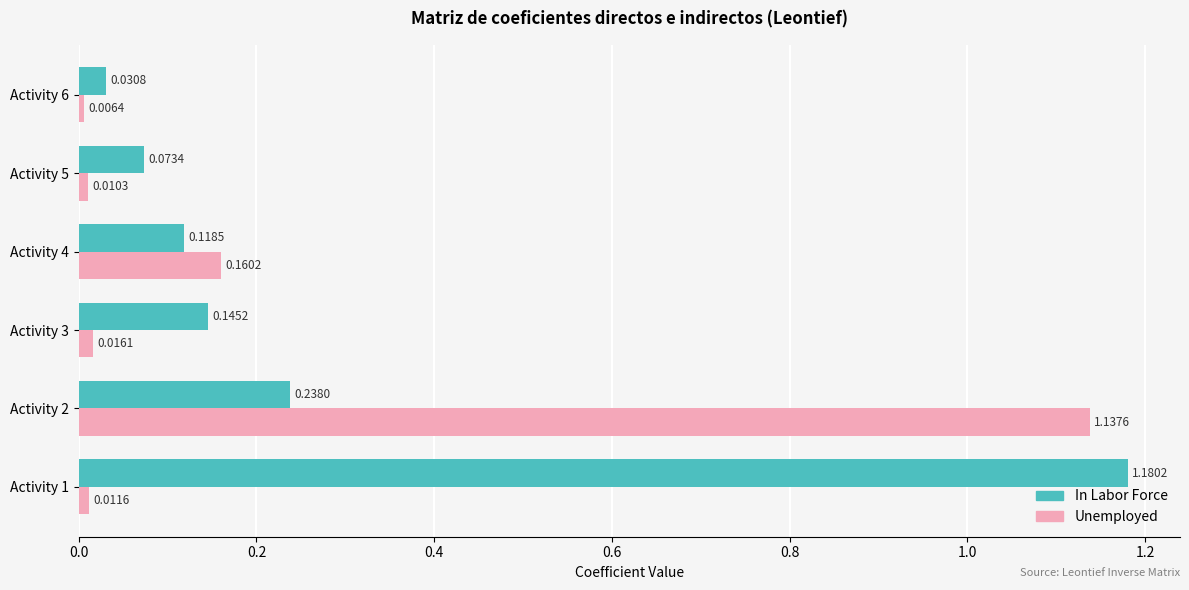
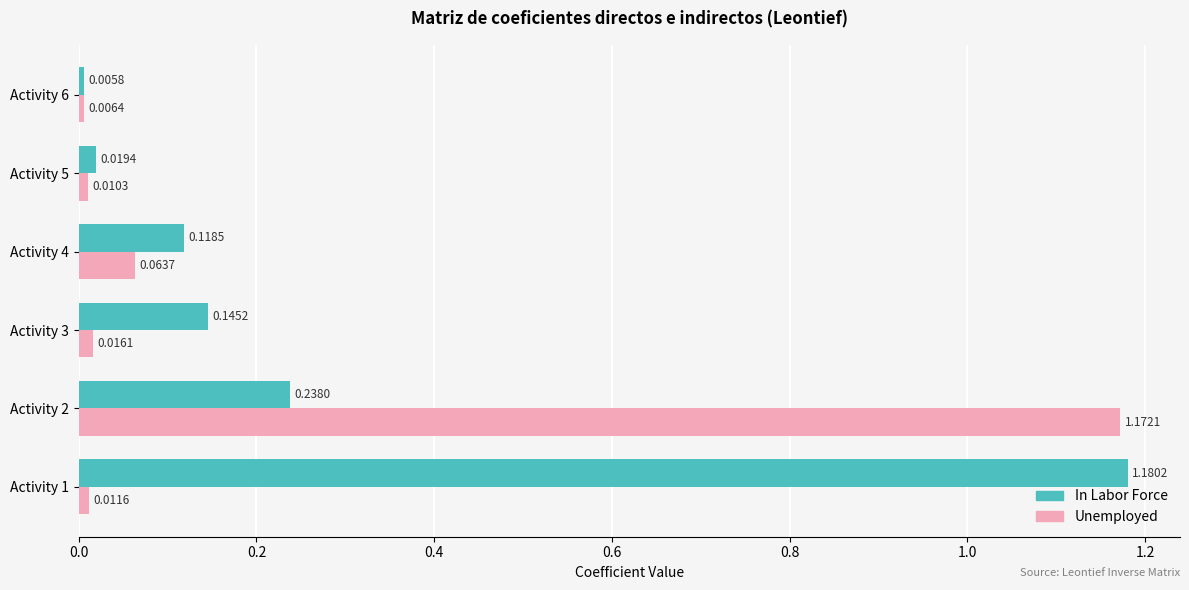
In Labor Force, Activity 6: 0.0308 -> 0.0058
In Labor Force, Activity 5: 0.0734 -> 0.0194
Unemployed, Activity 4: 0.1602 -> 0.0637
Unemployed, Activity 2: 1.1376 -> 1.1721
